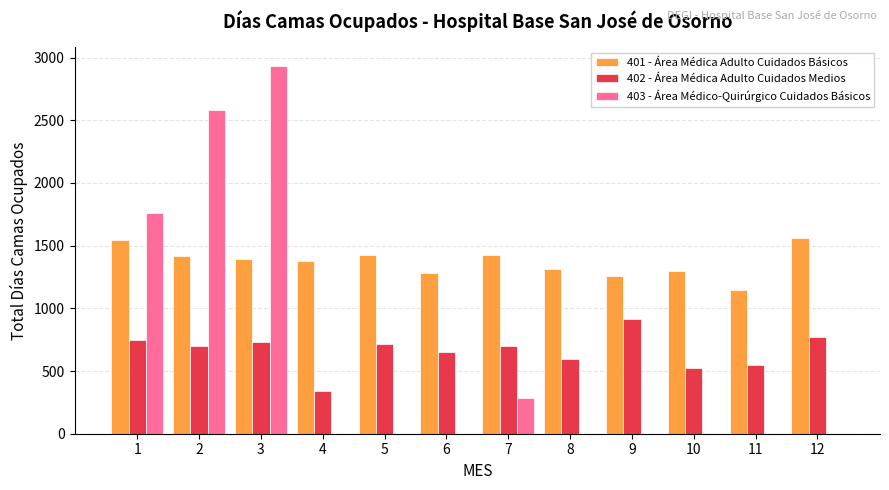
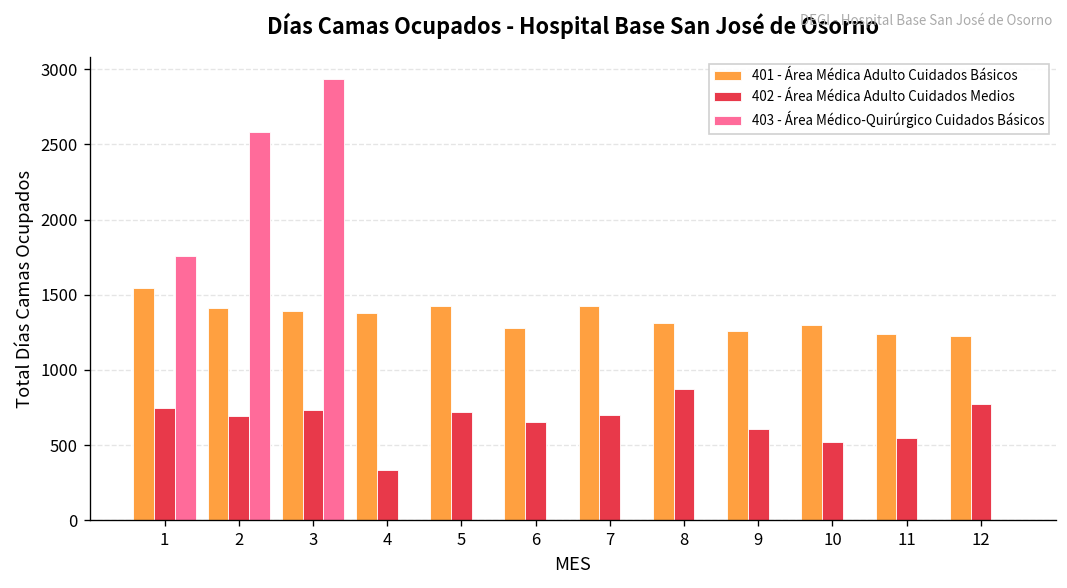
403 - Área Médico-Quirúrgico Cuidados Básicos, 7: 290 -> 0
402 - Área Médica Adulto Cuidados Medios, 8: 600 -> 870
402 - Área Médica Adulto Cuidados Medios, 9: 910 -> 610
401 - Área Médica Adulto Cuidados Básicos, 11: 1150 -> 1240
401 - Área Médica Adulto Cuidados Básicos, 12: 1560 -> 1230
